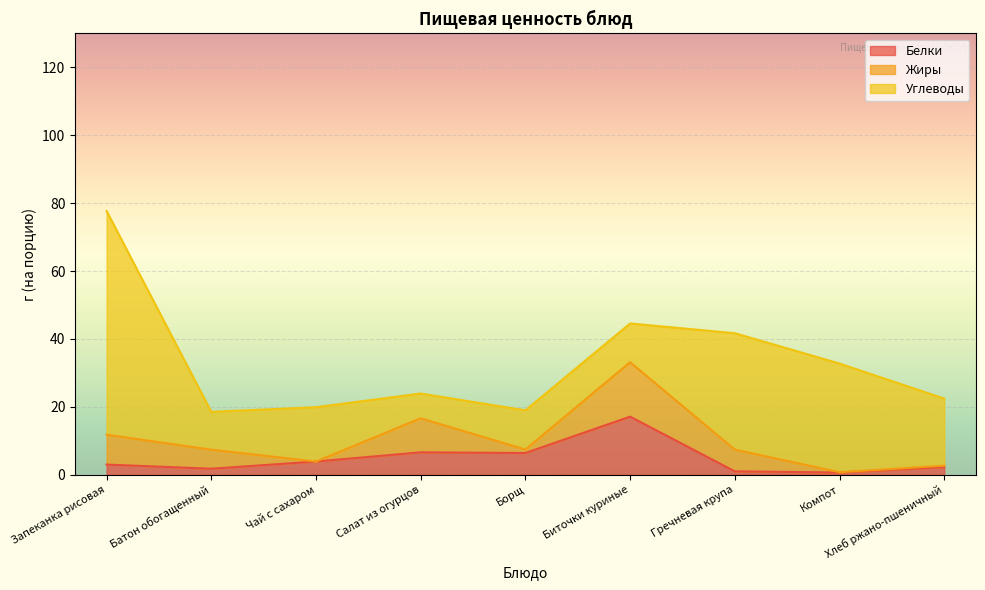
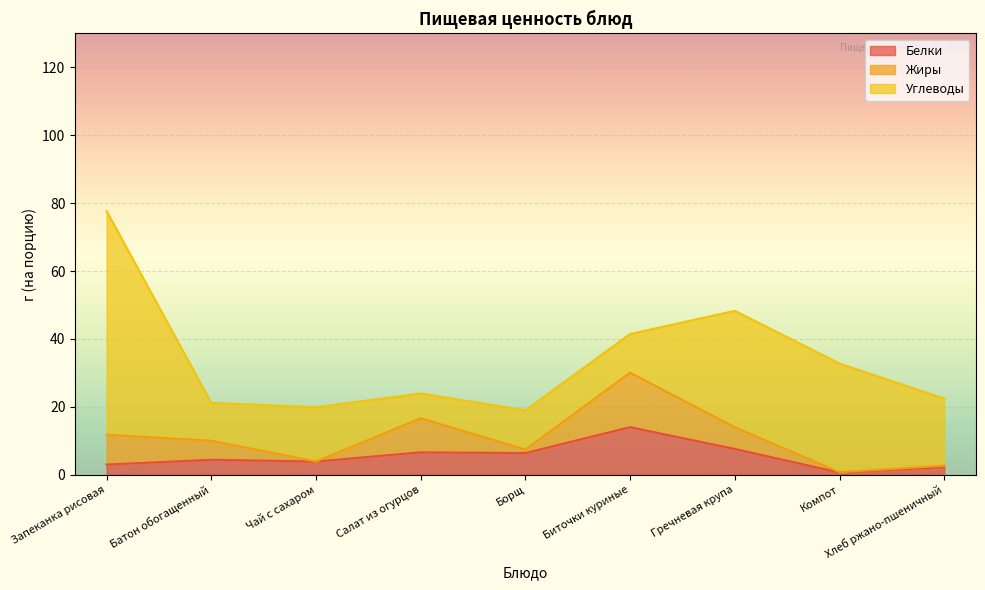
Белки, Батон обогащенный: 2 -> 4
Белки, Биточки куриные: 17 -> 14
Белки, Гречневая крупа: 1 -> 8
